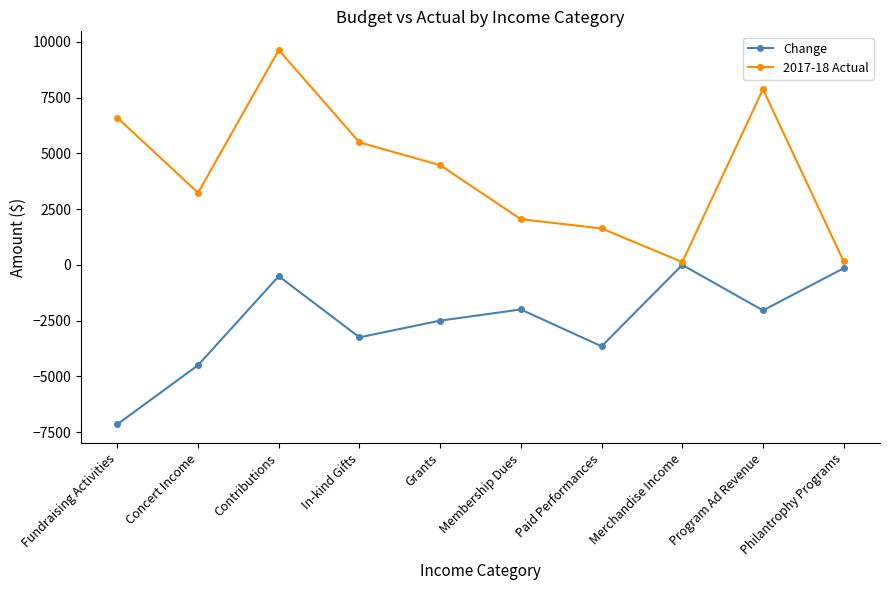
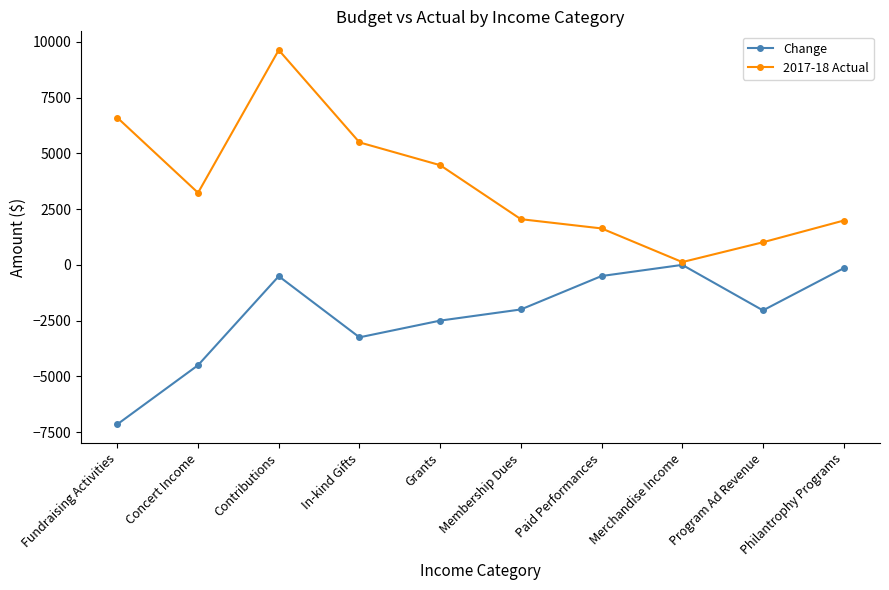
Change, Paid Performances: -3700 -> -500
2017-18 Actual, Program Ad Revenue: 7900 -> 1000
2017-18 Actual, Philantrophy Programs: 200 -> 2000
